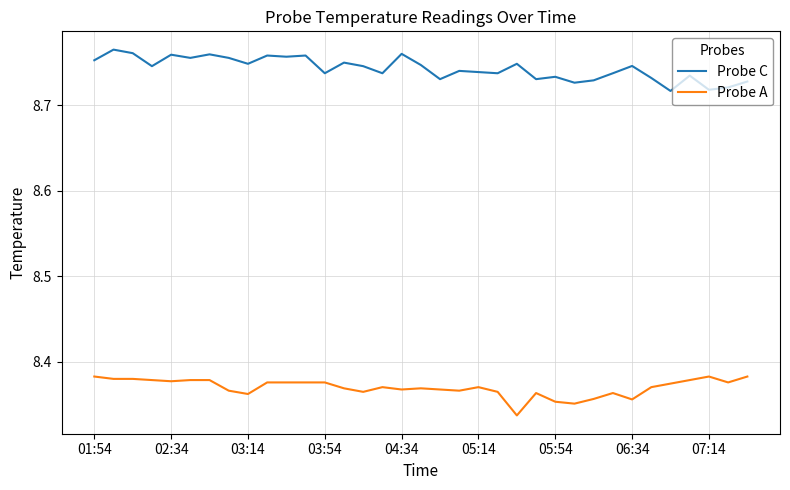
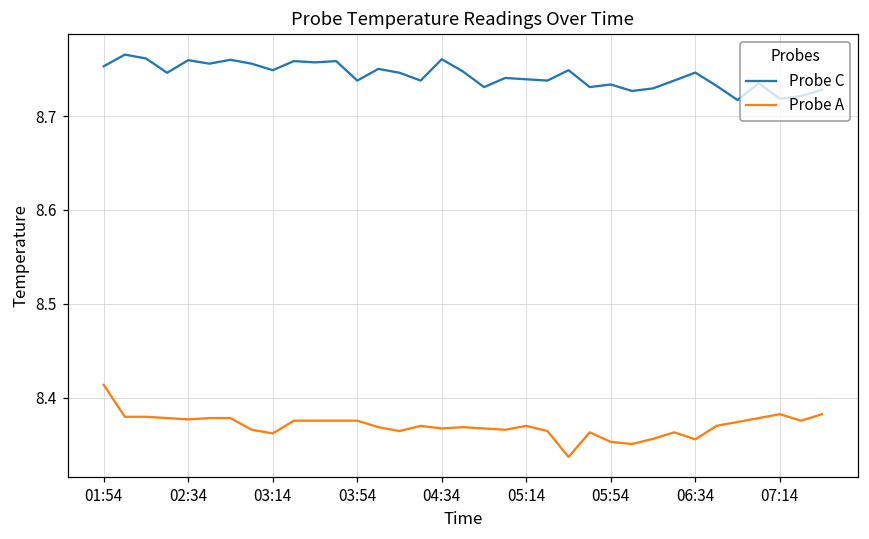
Probe A, 01:54: 8.38 -> 8.41
